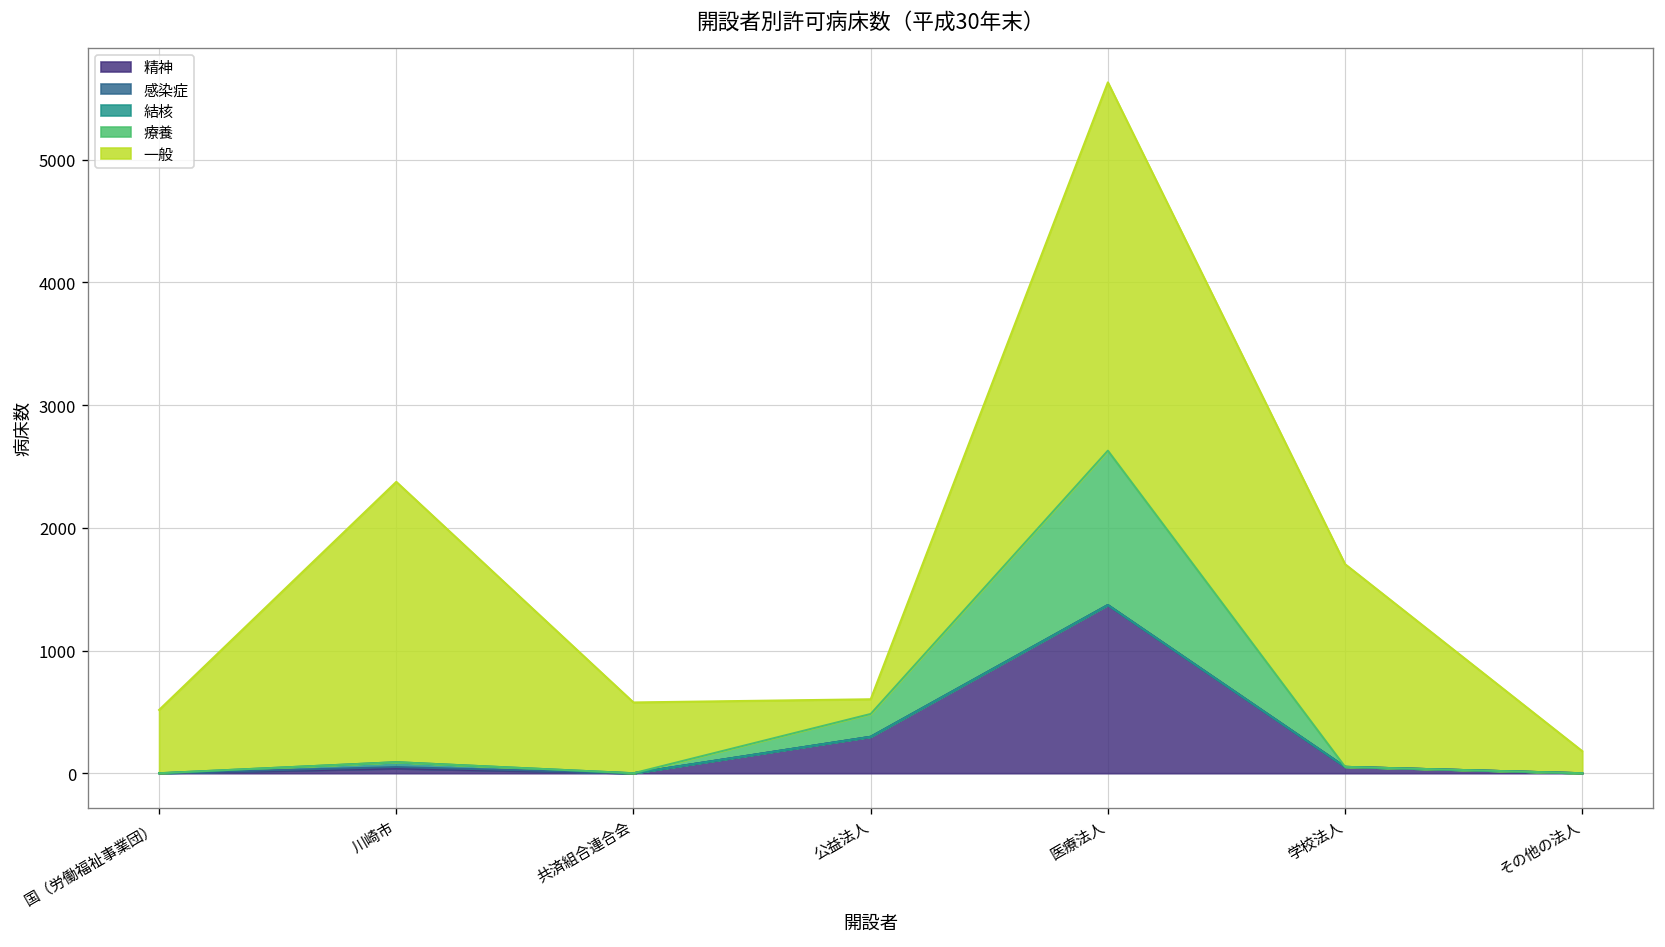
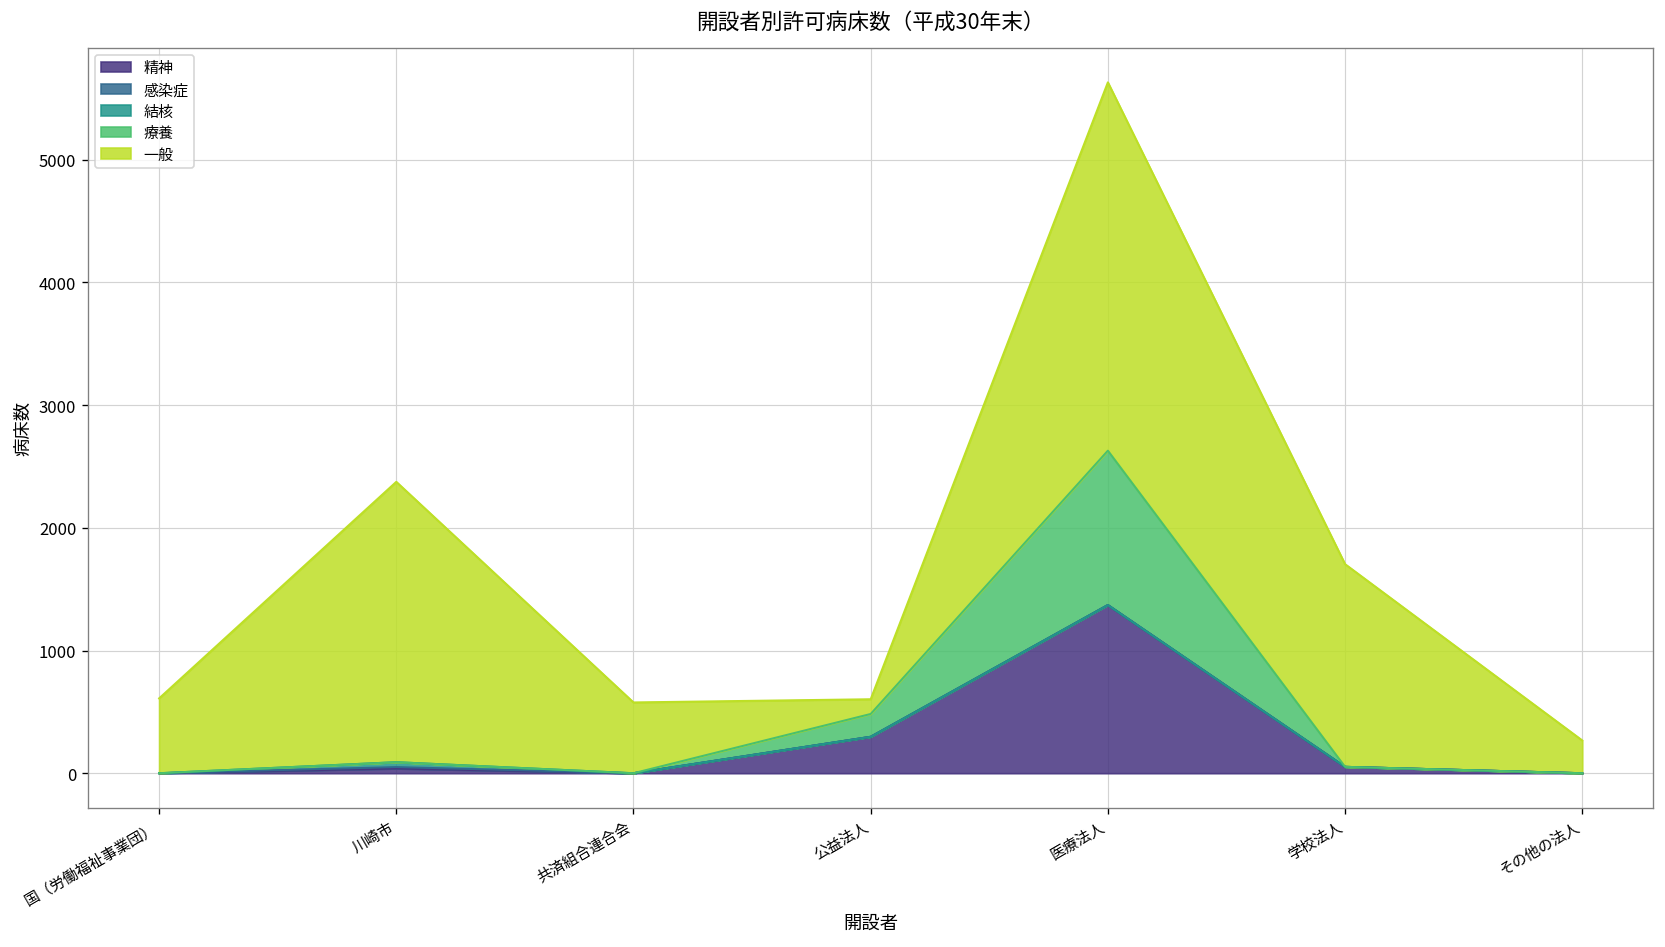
一般, 国（労働福祉事業団）: 520 -> 610
一般, その他の法人: 180 -> 270
